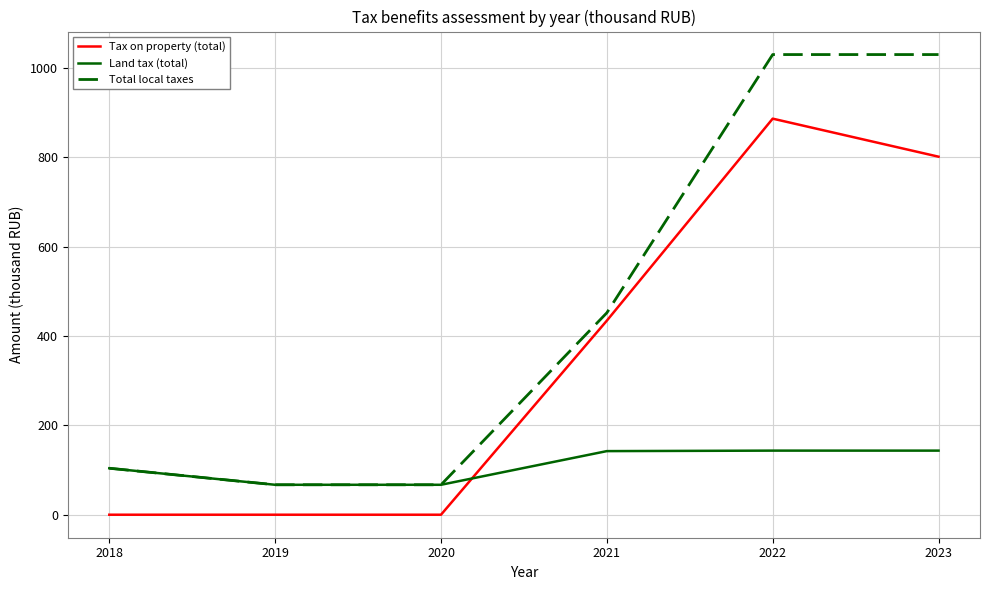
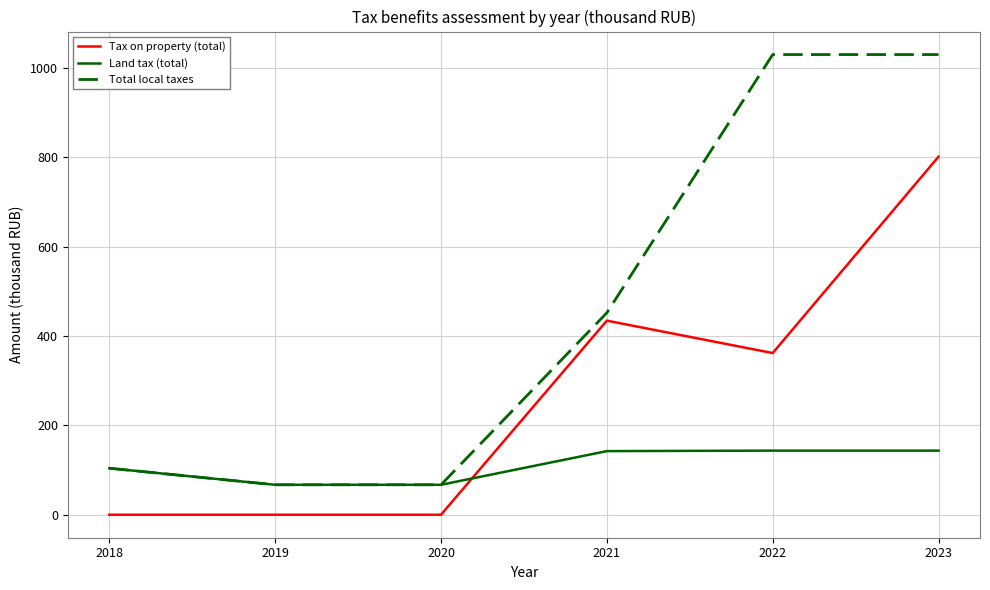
Tax on property (total), 2022: 890 -> 360
